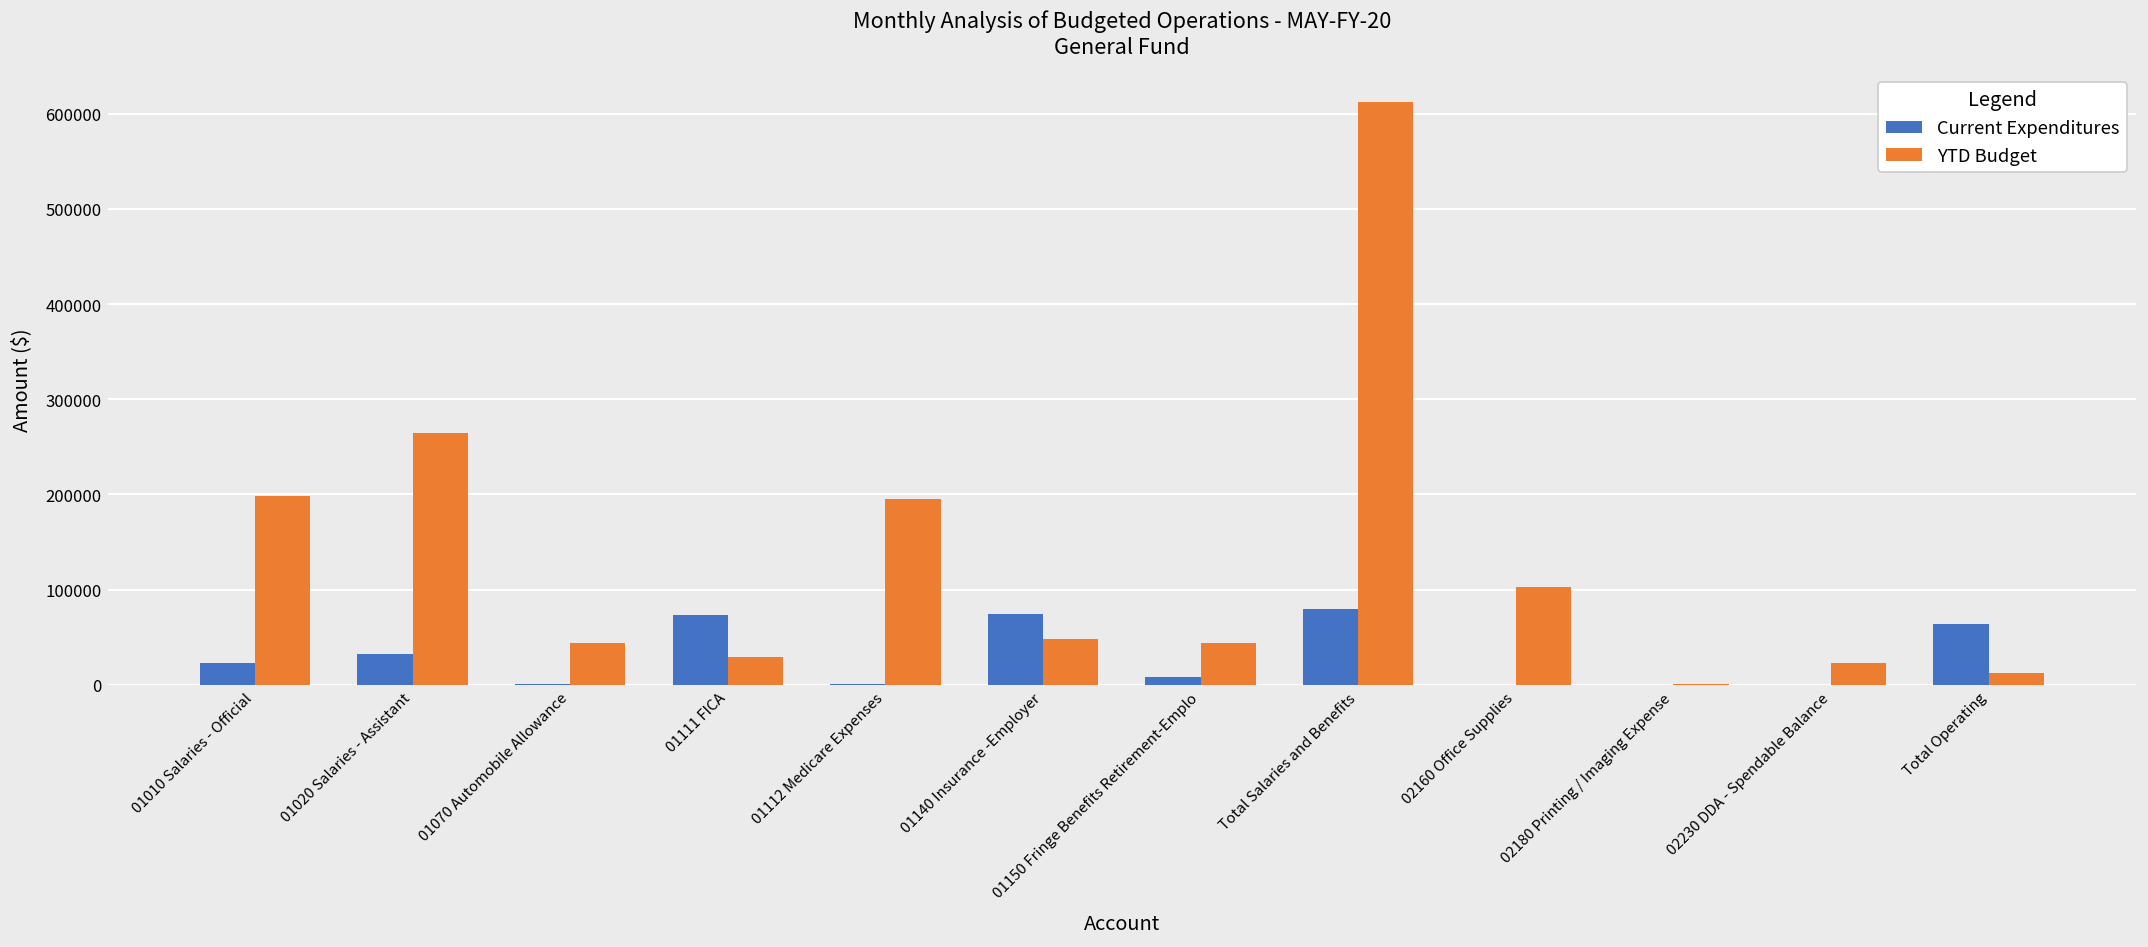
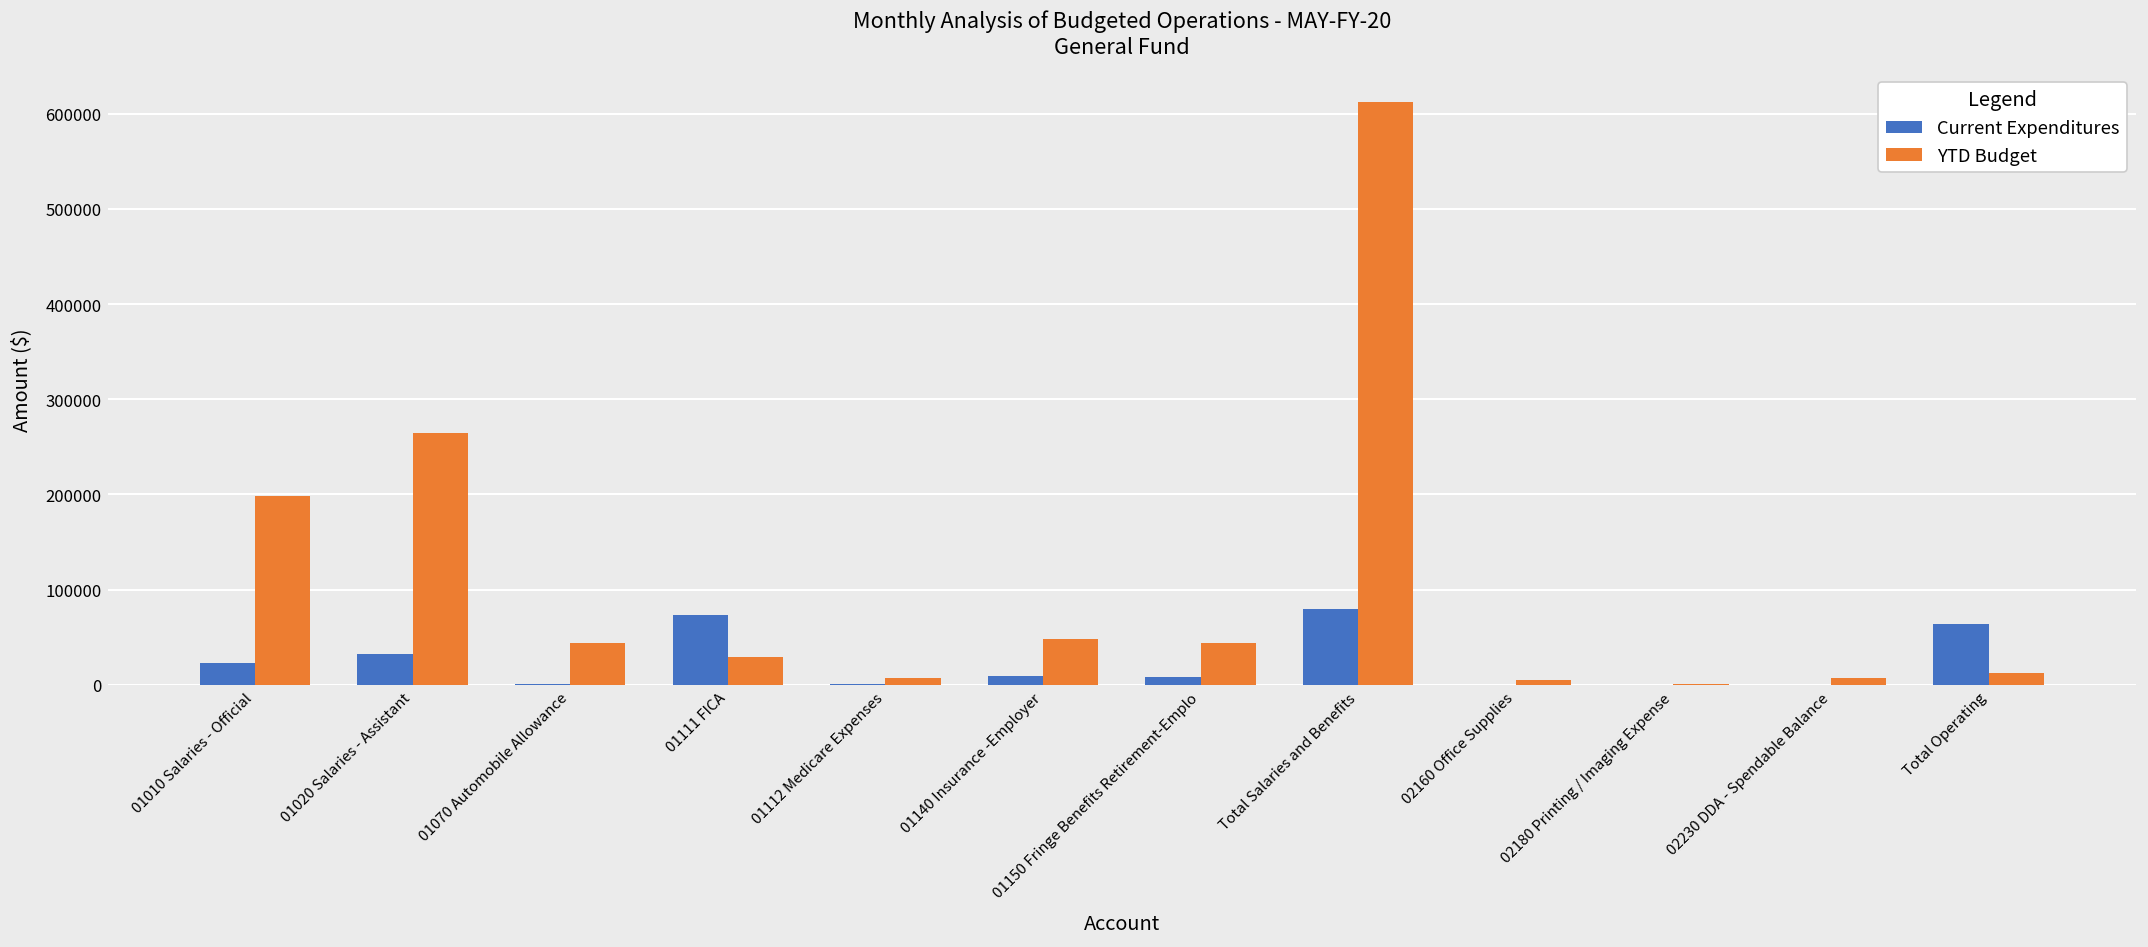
YTD Budget, 01112 Medicare Expenses: 200000 -> 10000
Current Expenditures, 01140 Insurance -Employer: 70000 -> 10000
YTD Budget, 02160 Office Supplies: 100000 -> 0
YTD Budget, 02230 DDA - Spendable Balance: 20000 -> 10000
